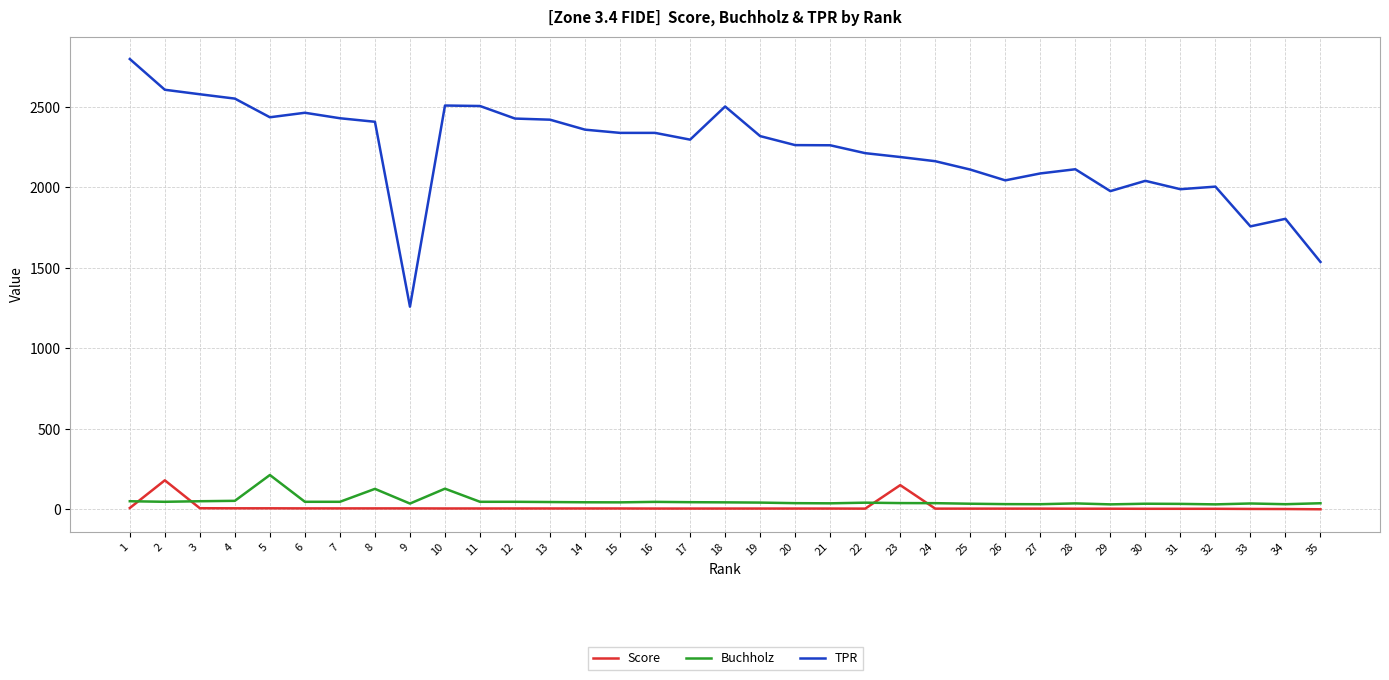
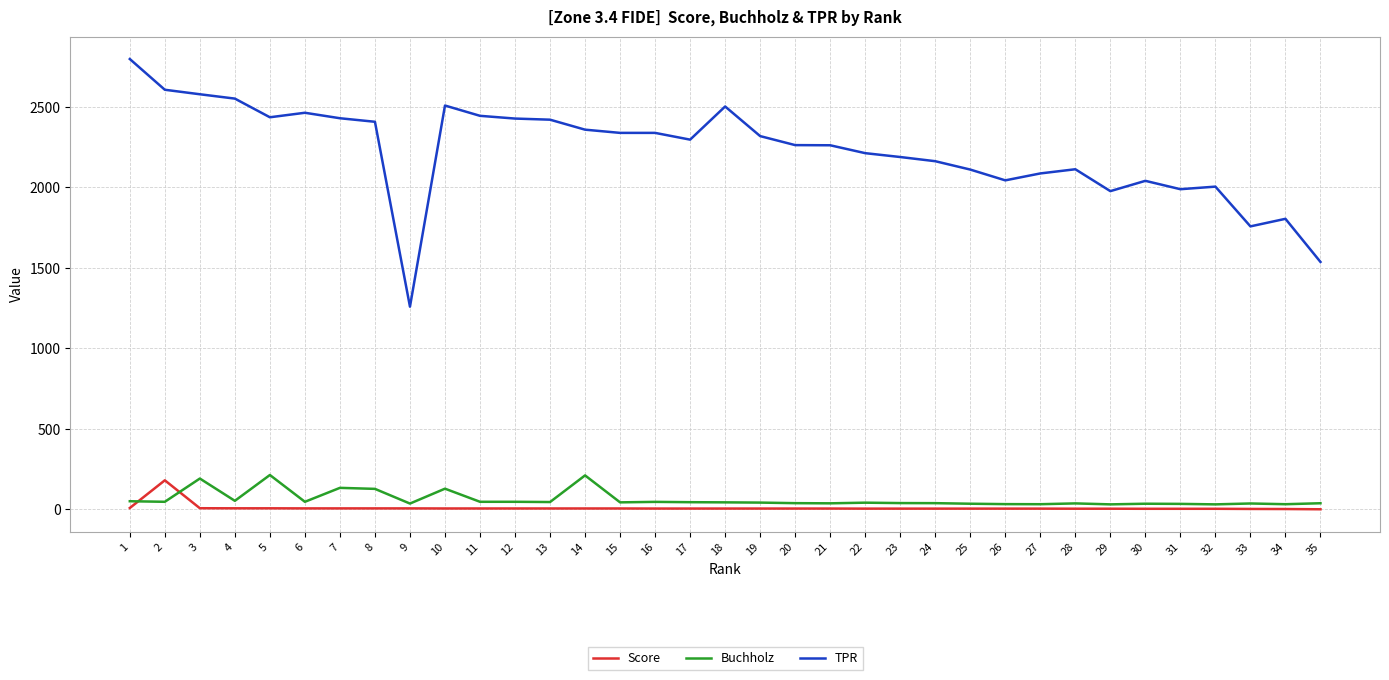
Buchholz, 3: 50 -> 190
Buchholz, 7: 50 -> 130
TPR, 11: 2510 -> 2450
Buchholz, 14: 40 -> 210
Score, 23: 150 -> 0
